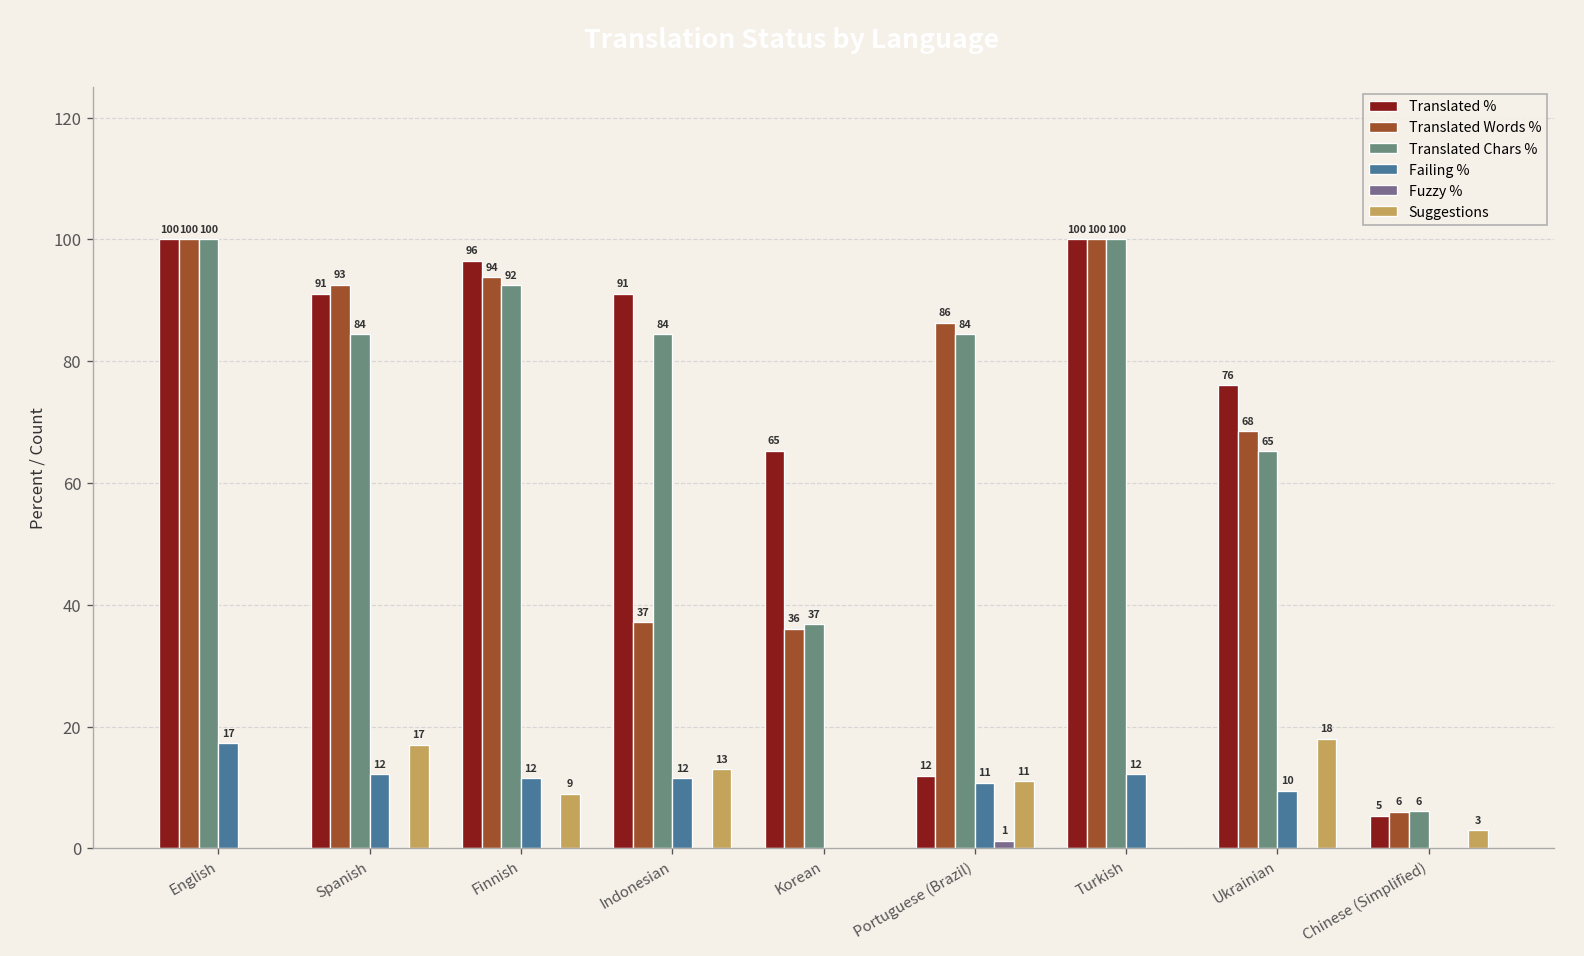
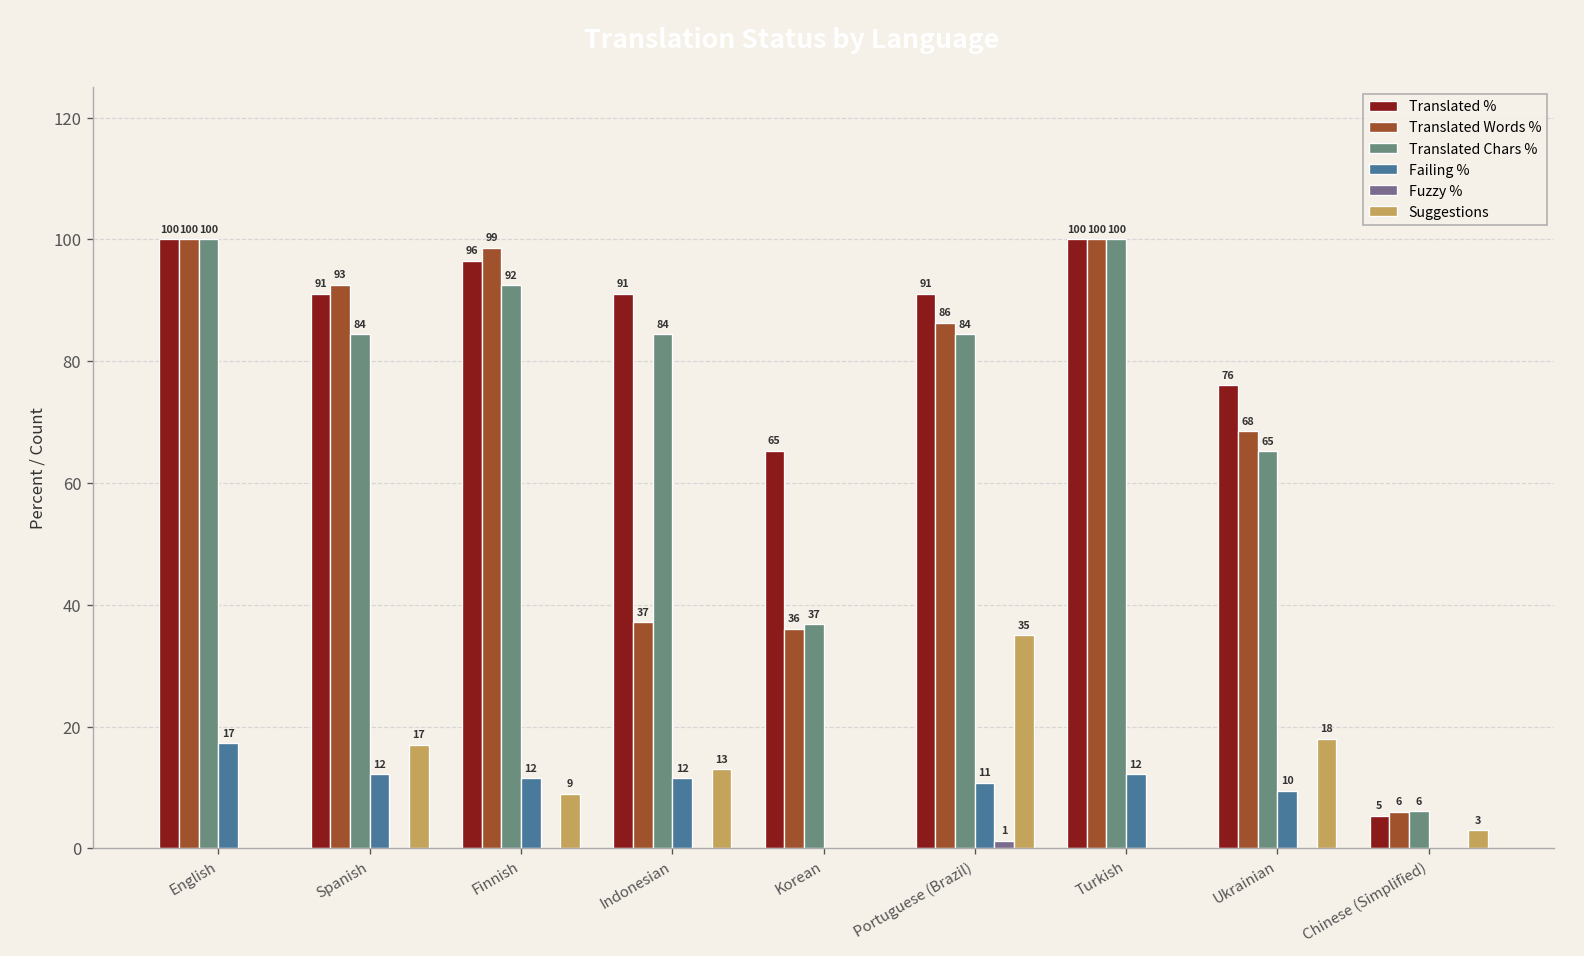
Translated Words %, Finnish: 94 -> 99
Translated %, Portuguese (Brazil): 12 -> 91
Suggestions, Portuguese (Brazil): 11 -> 35
